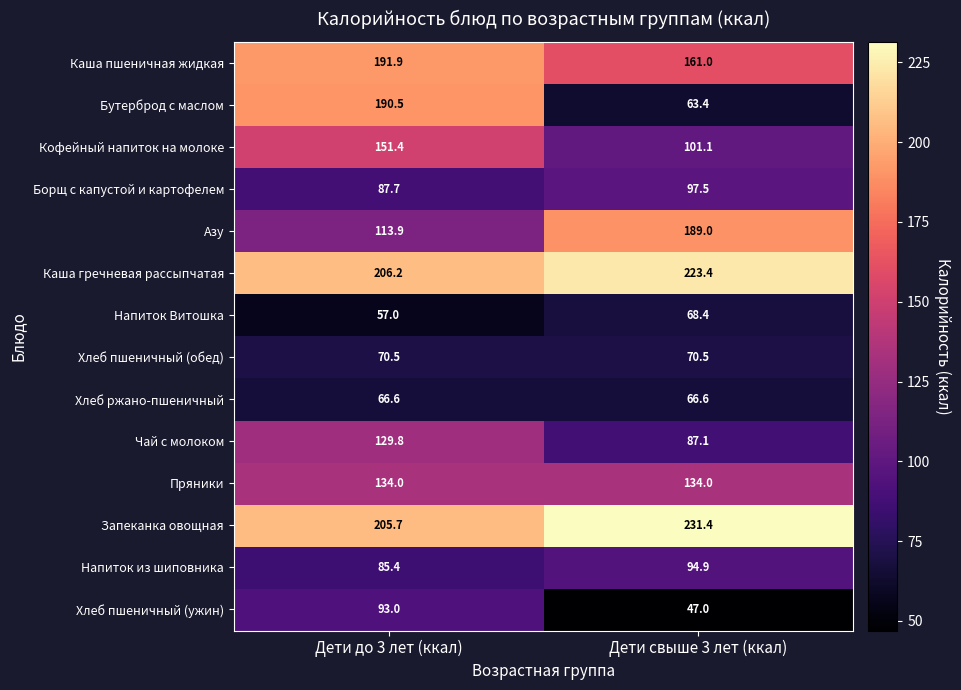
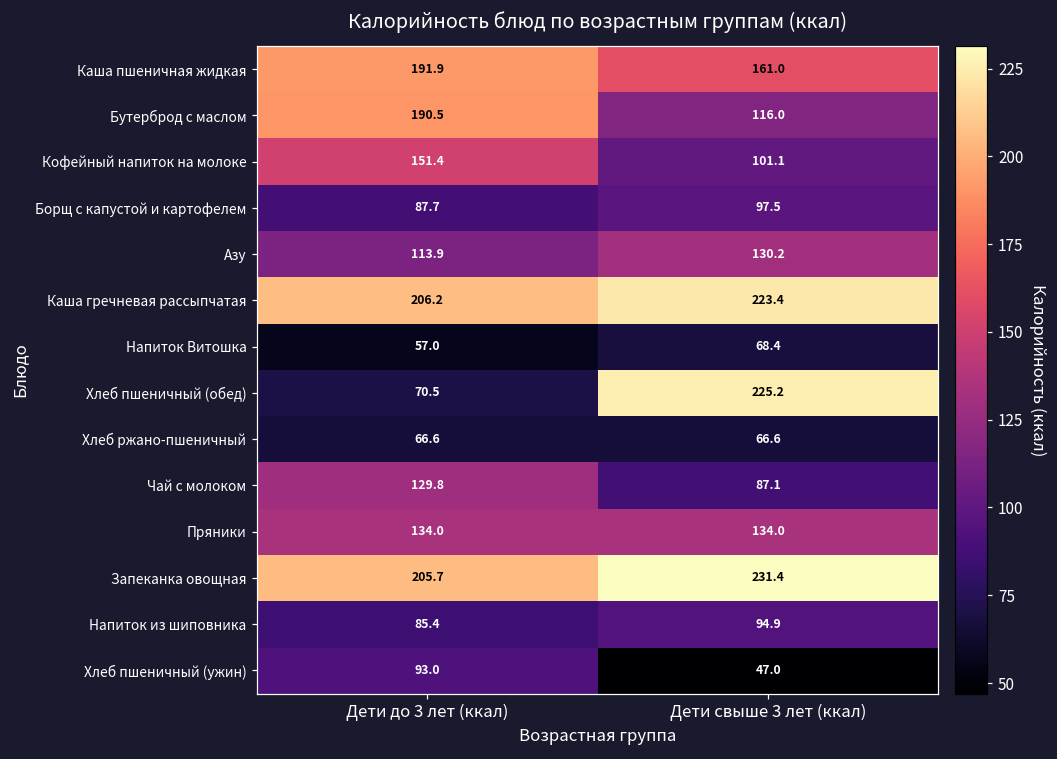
Бутерброд с маслом, Дети свыше 3 лет (ккал): 63.4 -> 116.0
Азу, Дети свыше 3 лет (ккал): 189.0 -> 130.2
Хлеб пшеничный (обед), Дети свыше 3 лет (ккал): 70.5 -> 225.2
